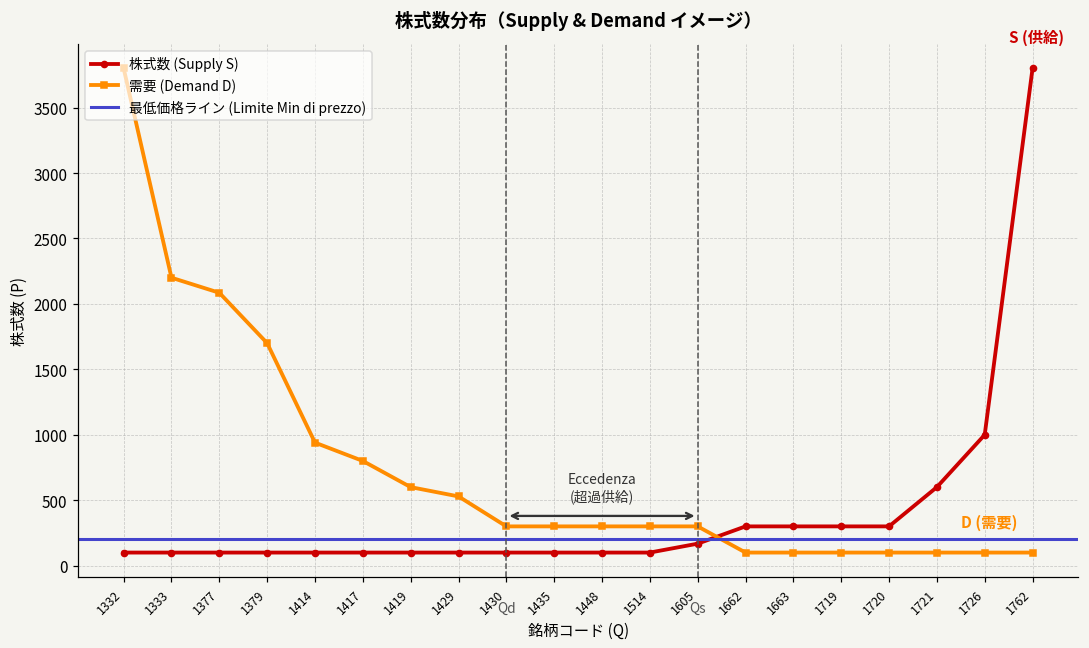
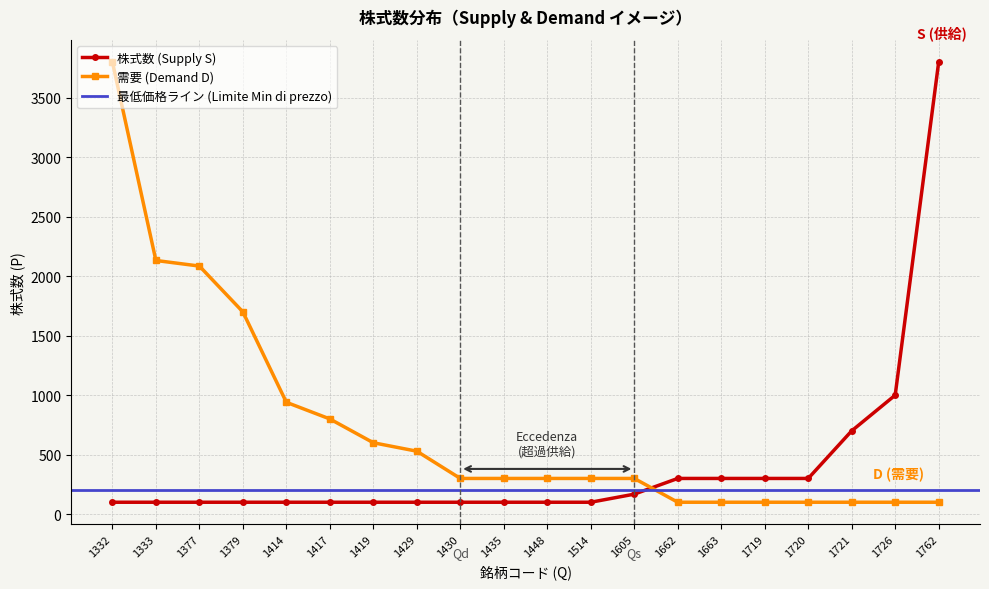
需要 (Demand D), 1333: 2200 -> 2130
株式数 (Supply S), 1721: 600 -> 700
